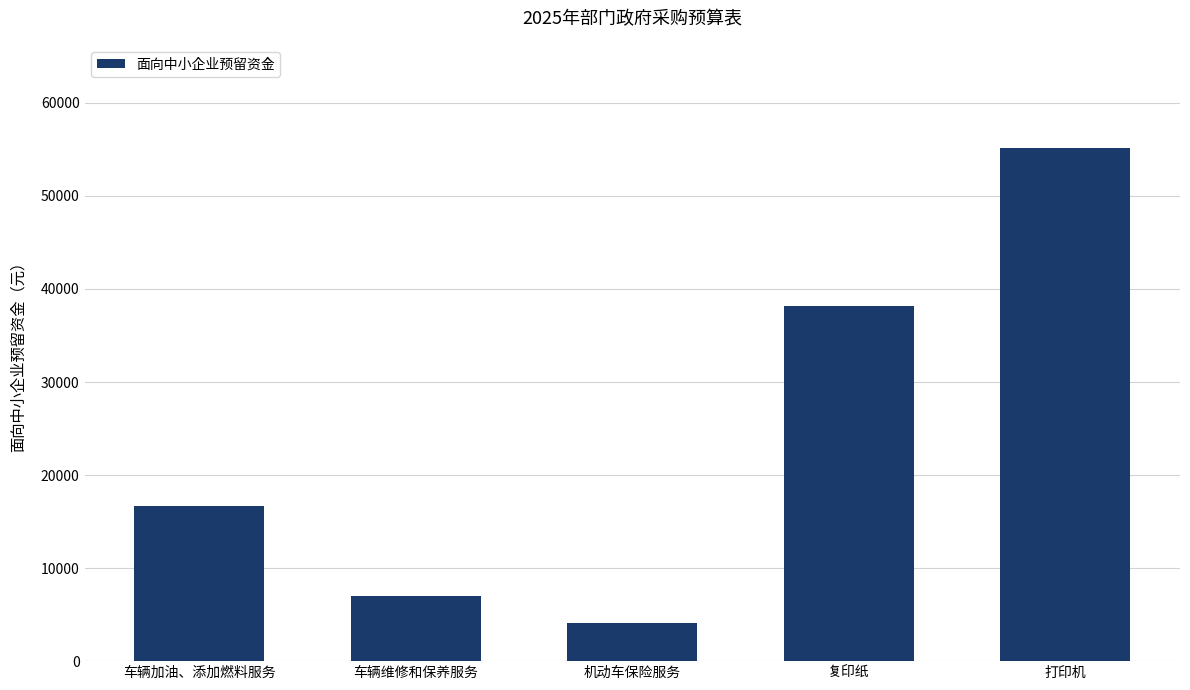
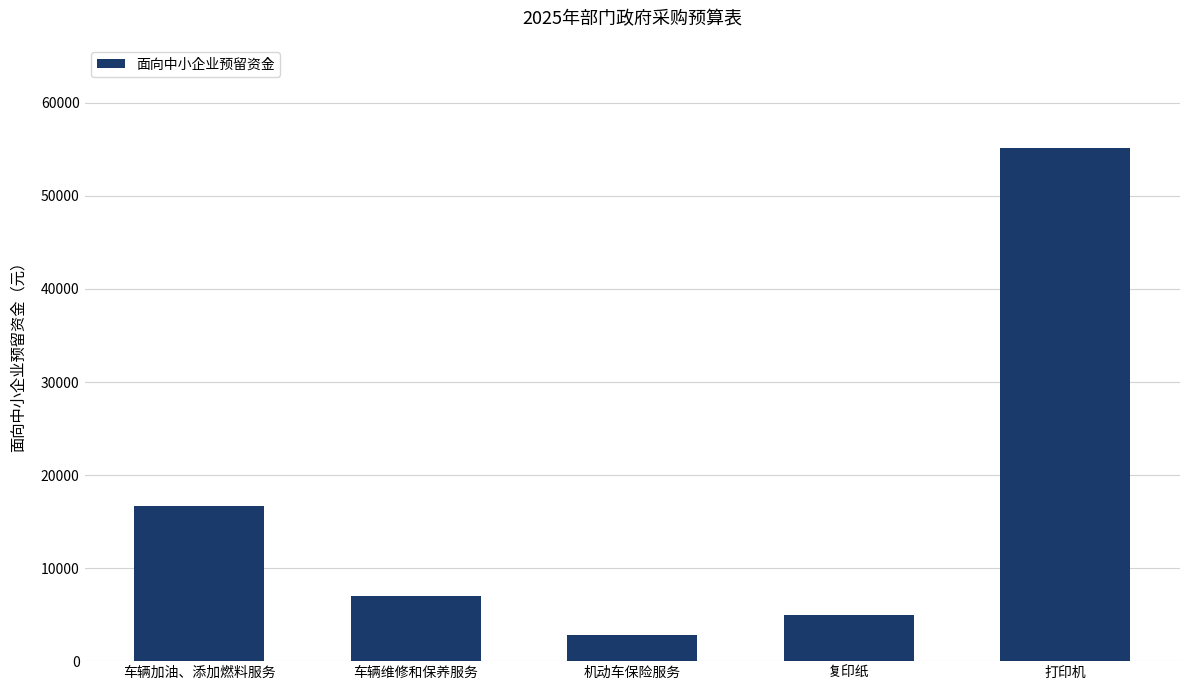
机动车保险服务: 4000 -> 3000
复印纸: 38000 -> 5000
